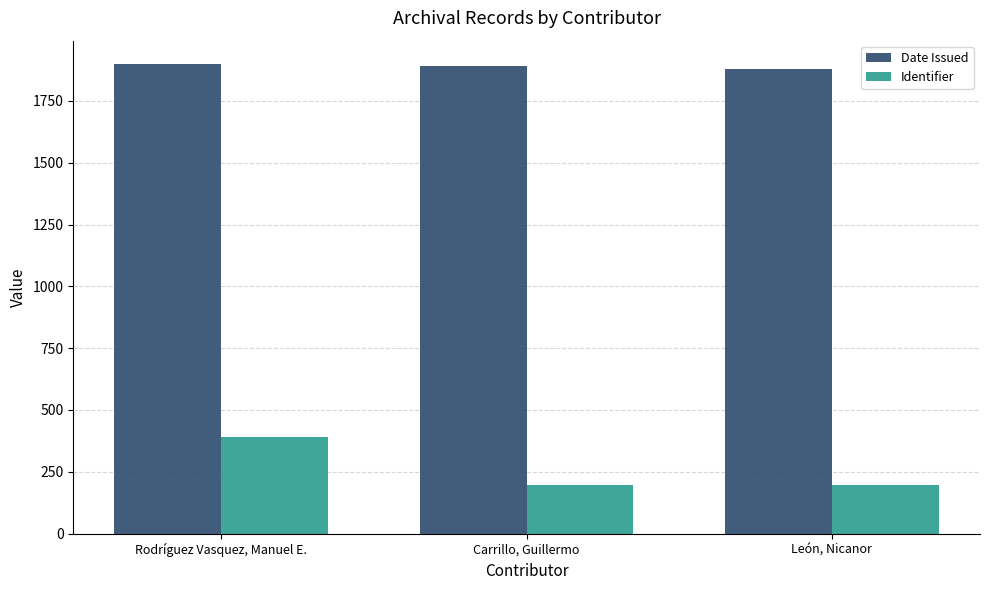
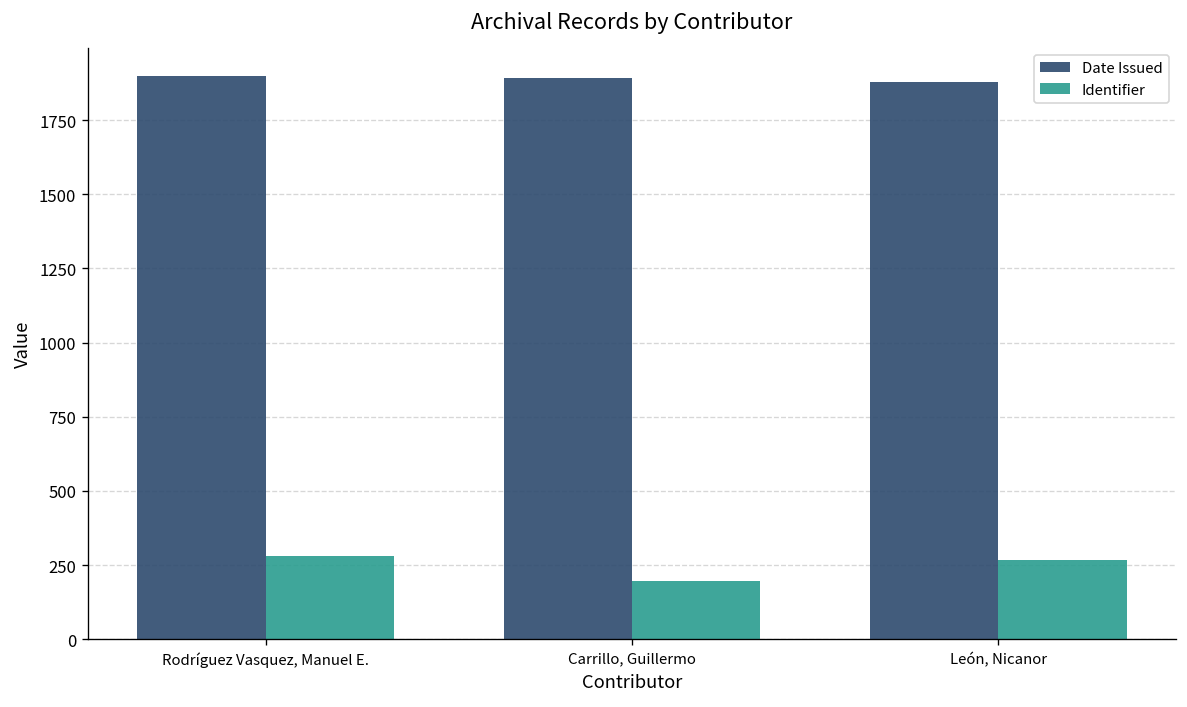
Identifier, Rodríguez Vasquez, Manuel E.: 390 -> 280
Identifier, León, Nicanor: 200 -> 270
